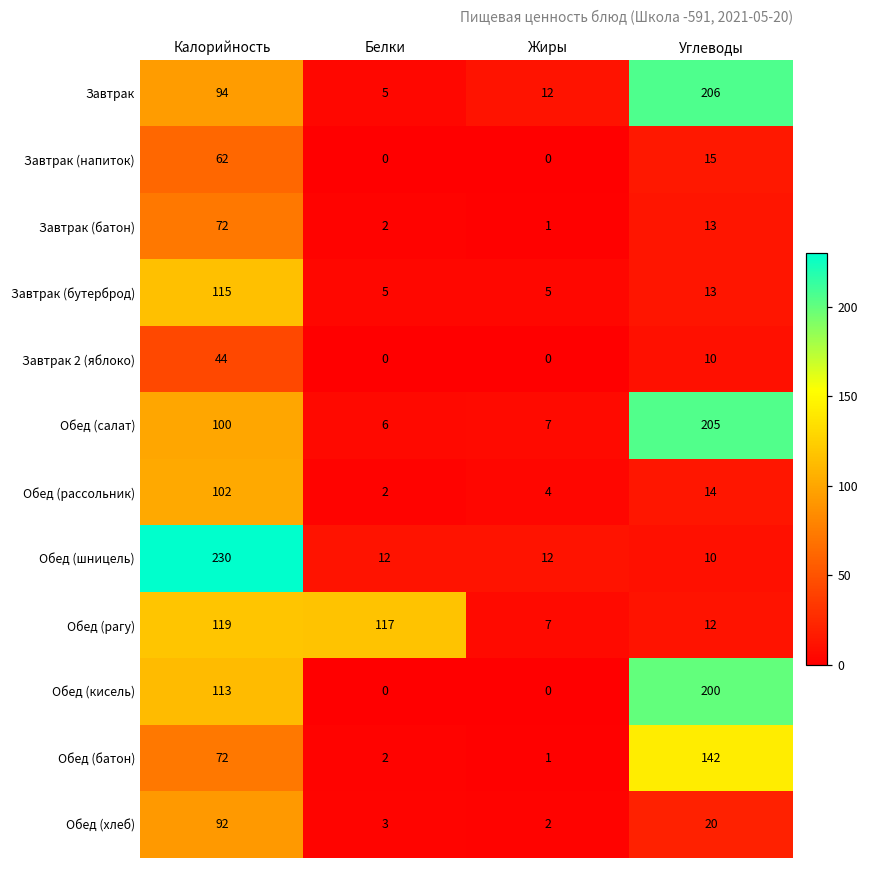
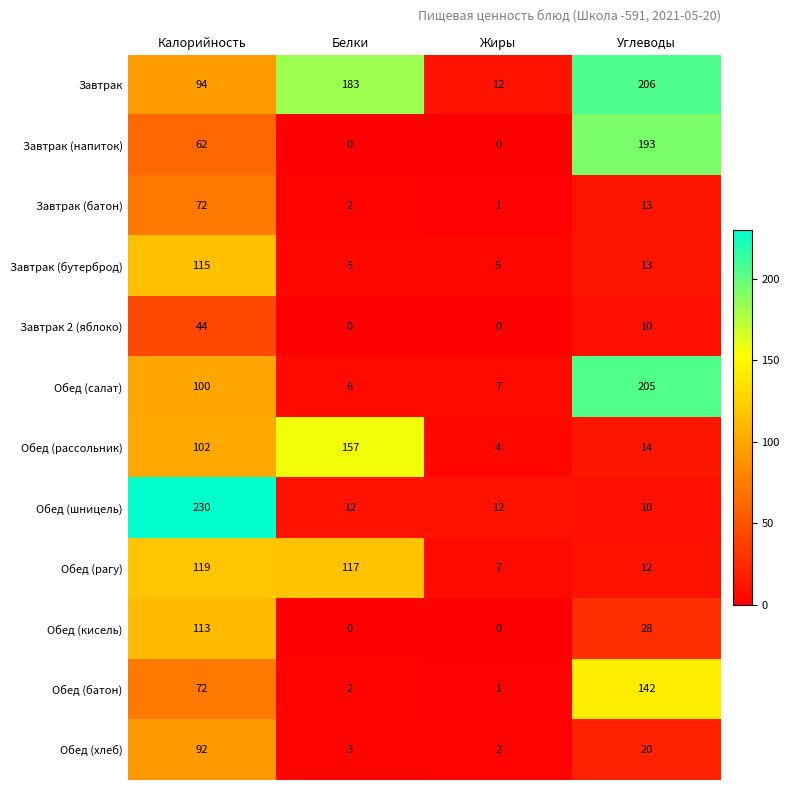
Завтрак, Белки: 5 -> 183
Завтрак (напиток), Углеводы: 15 -> 193
Обед (рассольник), Белки: 2 -> 157
Обед (кисель), Углеводы: 200 -> 28
